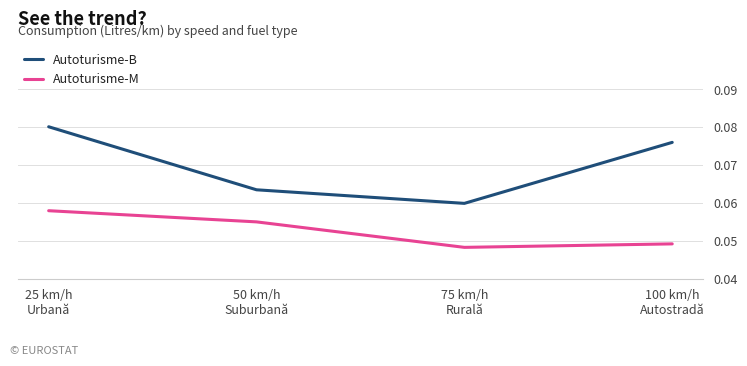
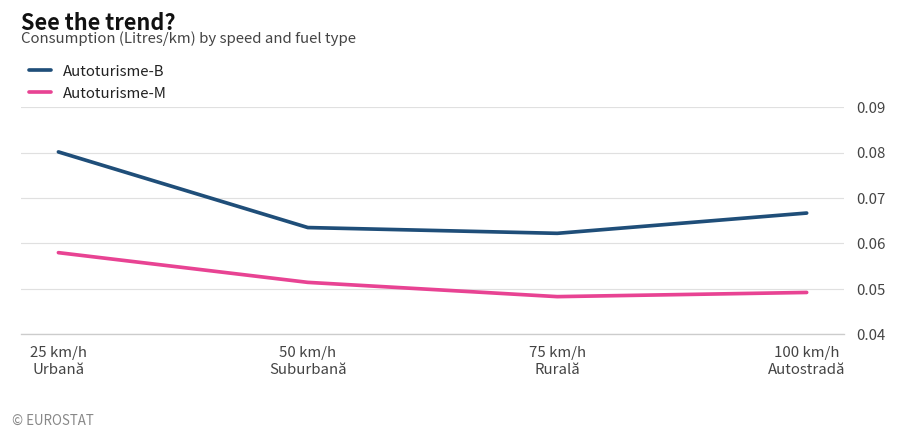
Autoturisme-M, 50 km/h Suburbană: 0.055 -> 0.051
Autoturisme-B, 75 km/h Rurală: 0.060 -> 0.062
Autoturisme-B, 100 km/h Autostradă: 0.076 -> 0.067
